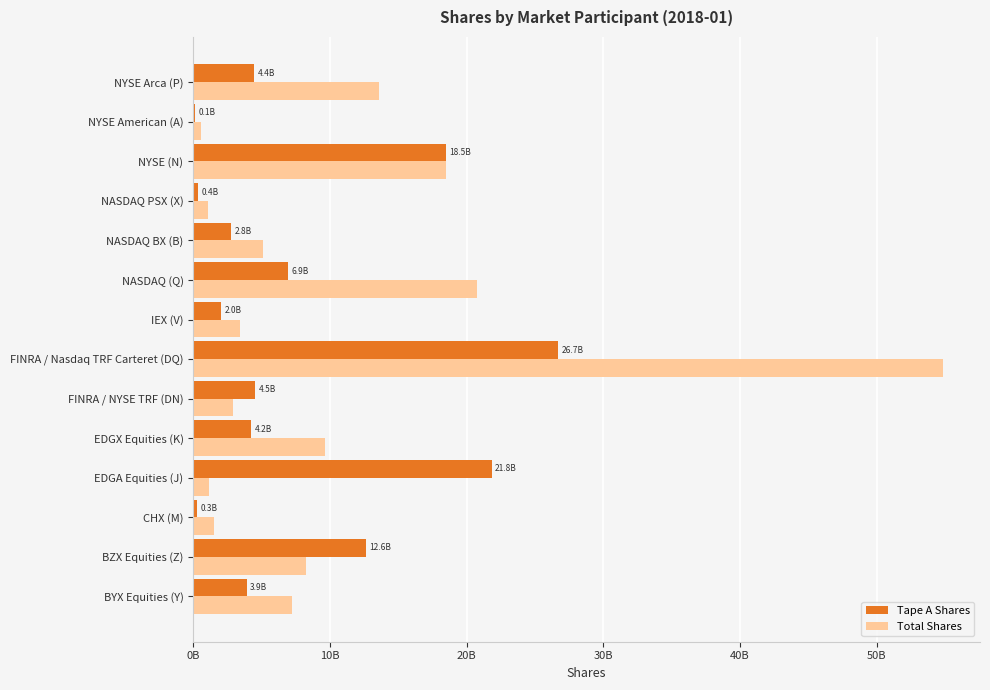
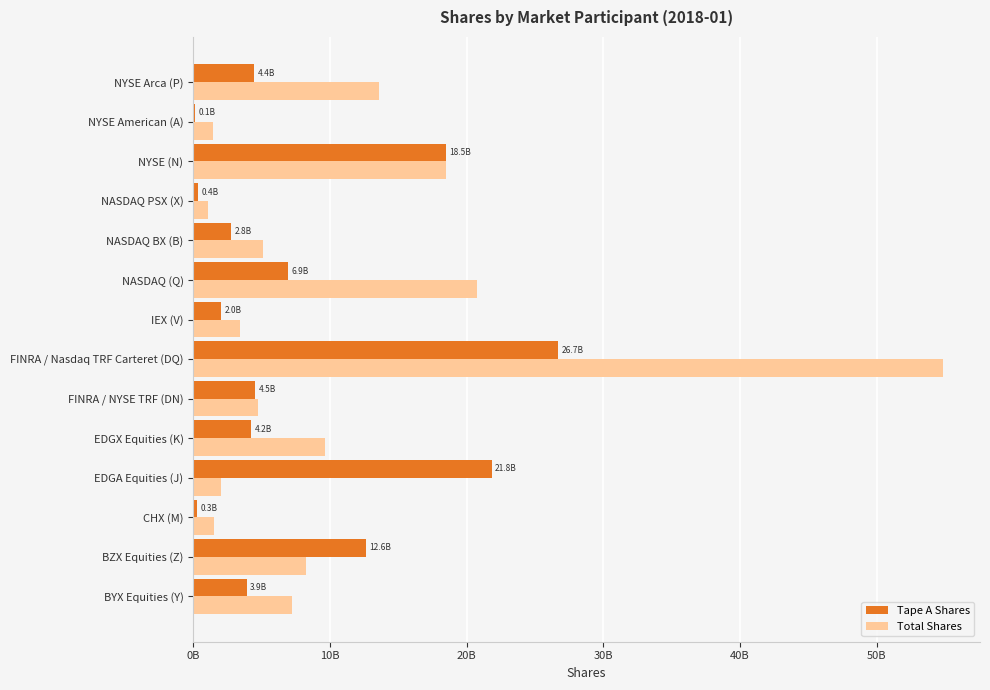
Total Shares, NYSE American (A): 500000000 -> 1400000000
Total Shares, FINRA / NYSE TRF (DN): 2900000000 -> 4700000000
Total Shares, EDGA Equities (J): 1200000000 -> 2100000000
